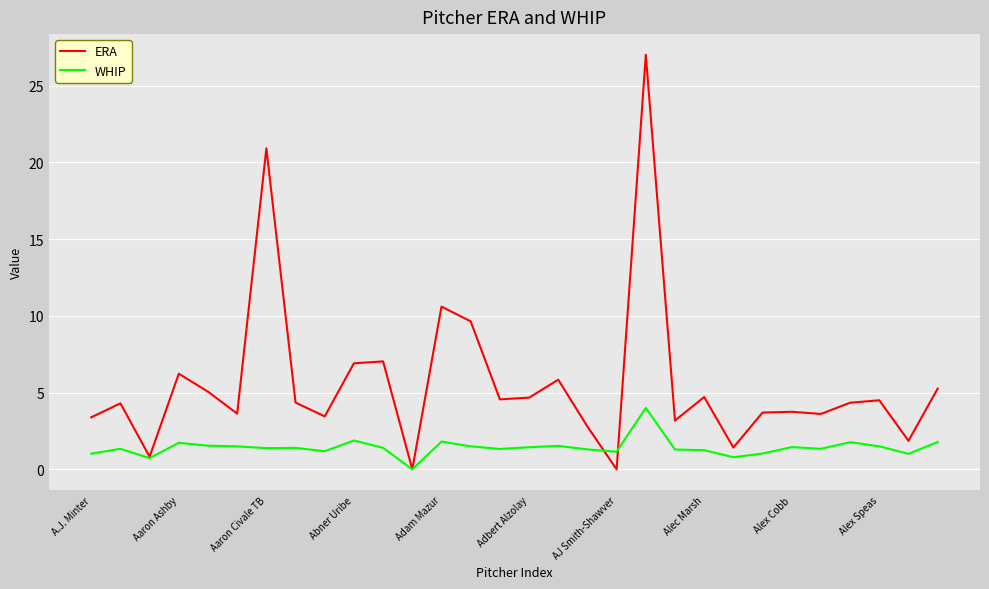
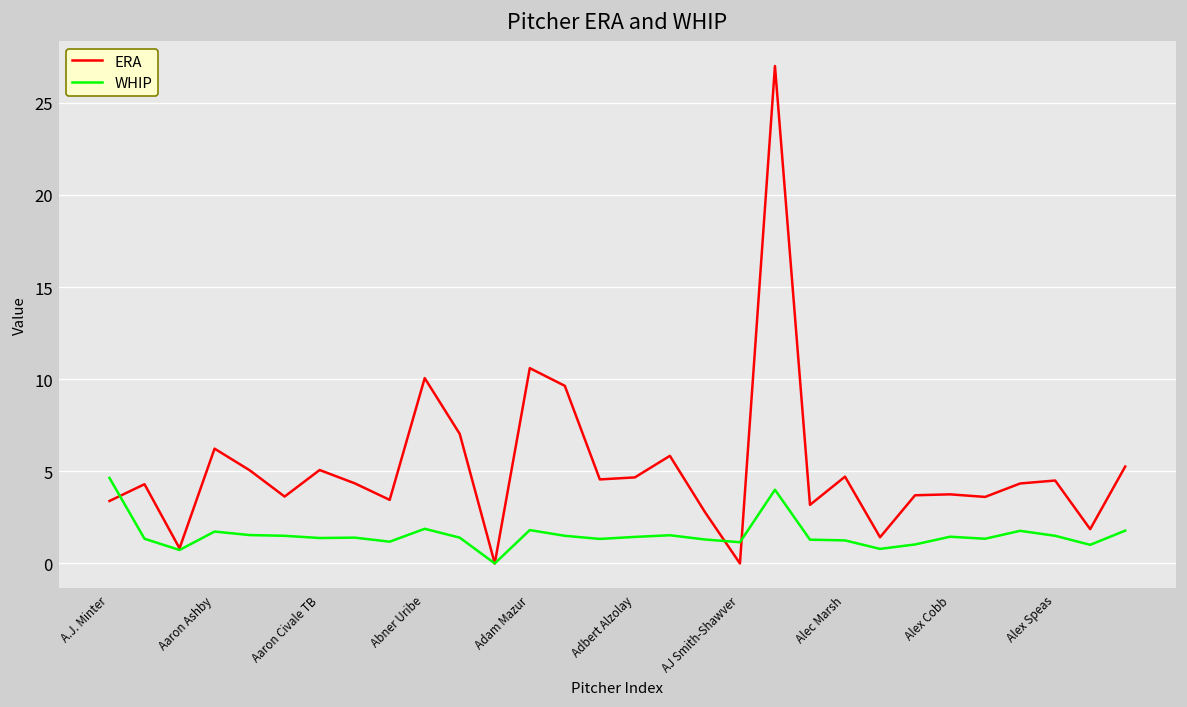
WHIP, A.J. Minter: 1.0 -> 4.6
ERA, Aaron Civale TB: 20.9 -> 5.1
ERA, Abner Uribe: 6.9 -> 10.1
